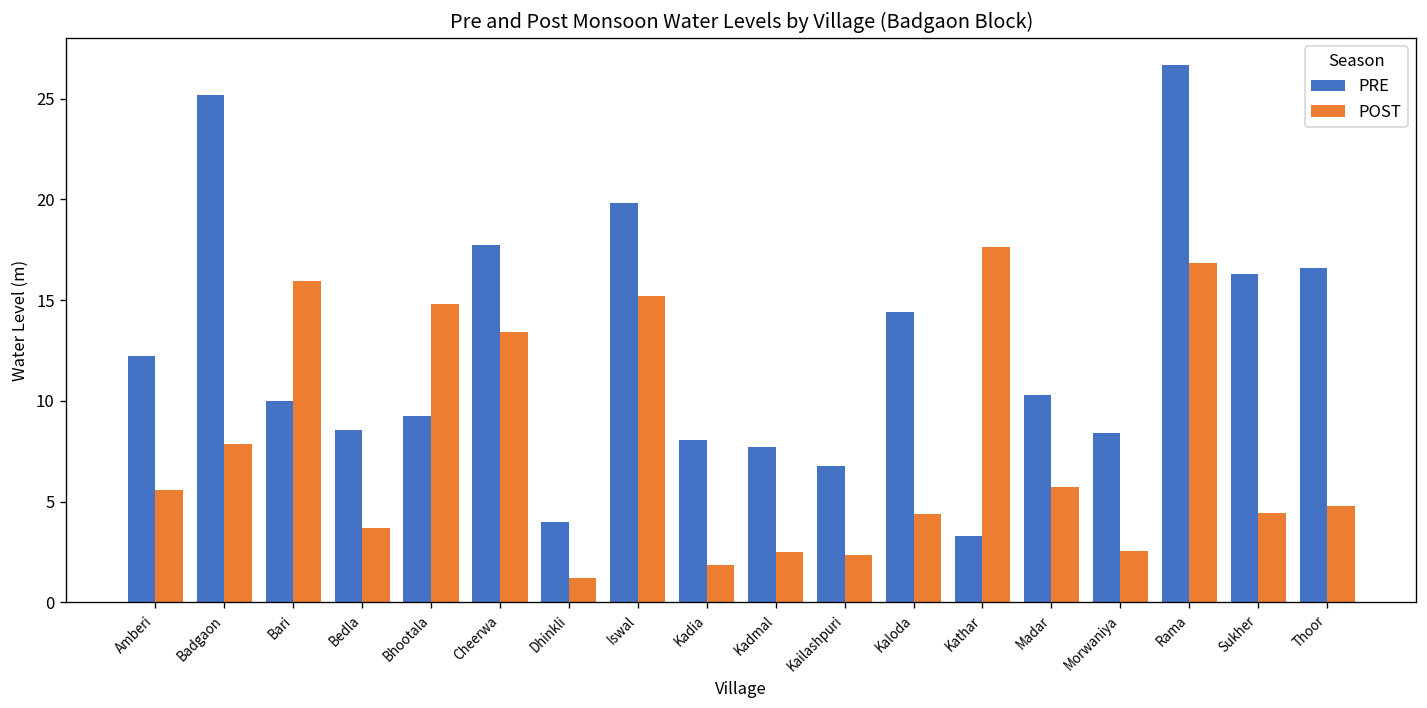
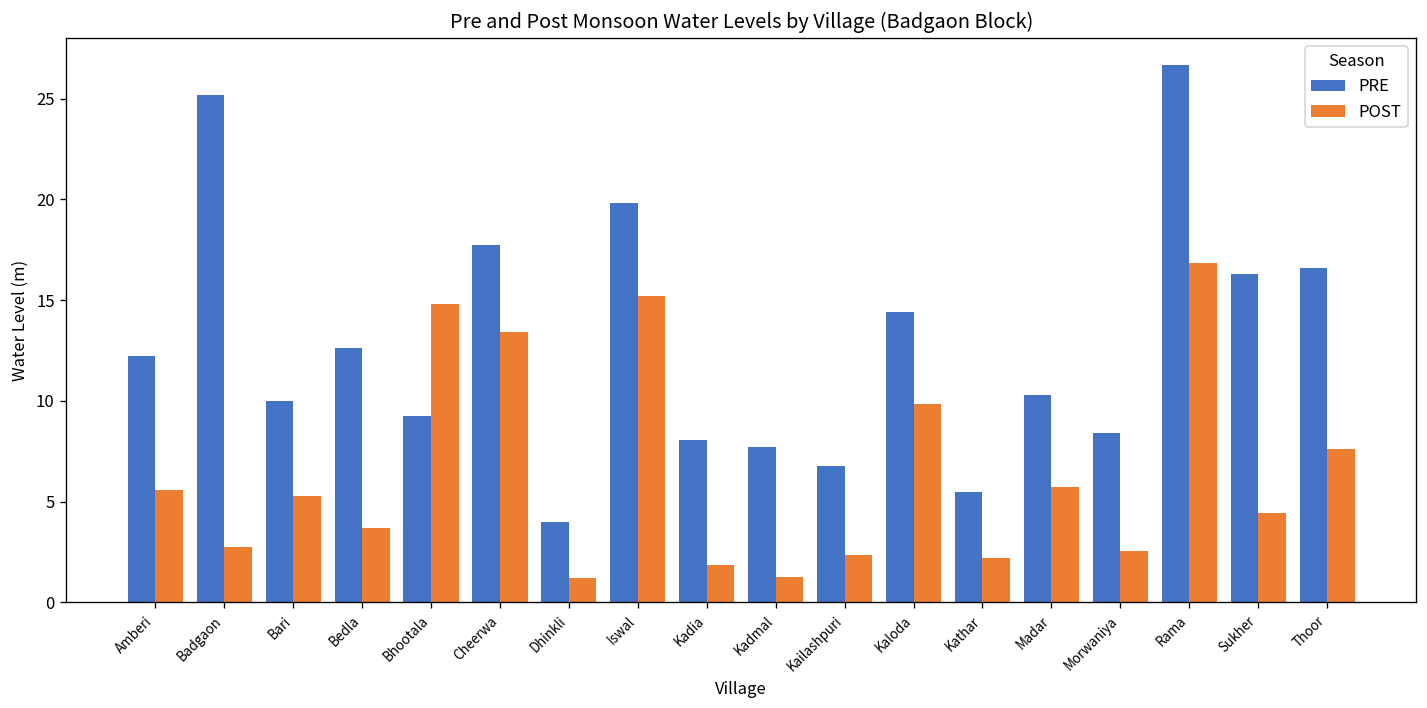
POST, Badgaon: 7.9 -> 2.7
POST, Bari: 15.9 -> 5.3
PRE, Bedla: 8.6 -> 12.6
POST, Kadmal: 2.5 -> 1.3
POST, Kaloda: 4.4 -> 9.8
PRE, Kathar: 3.3 -> 5.5
POST, Kathar: 17.7 -> 2.2
POST, Thoor: 4.8 -> 7.6
